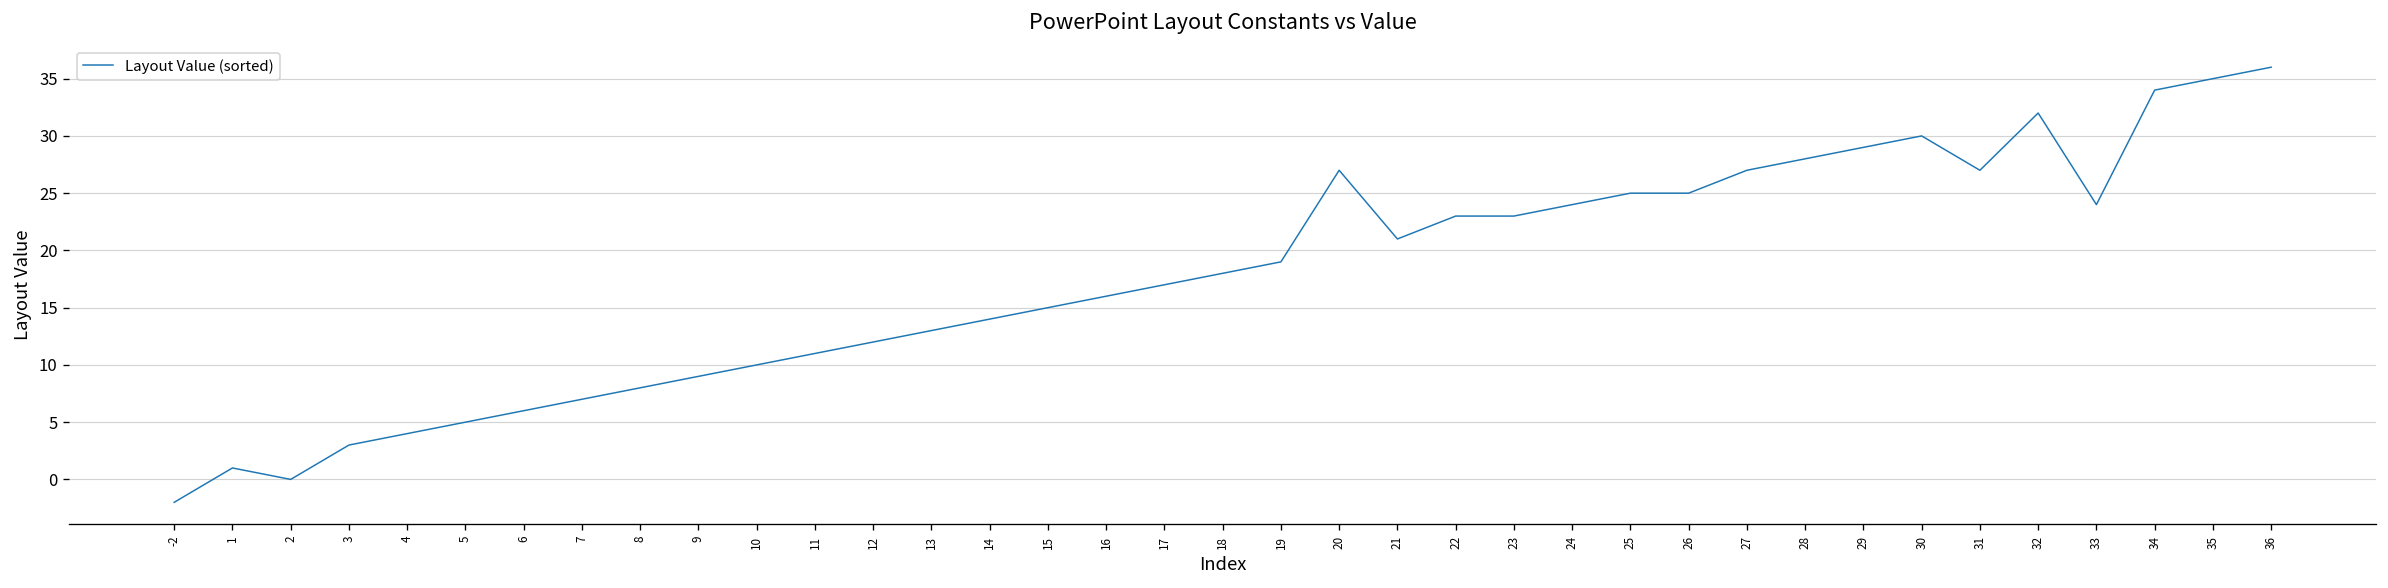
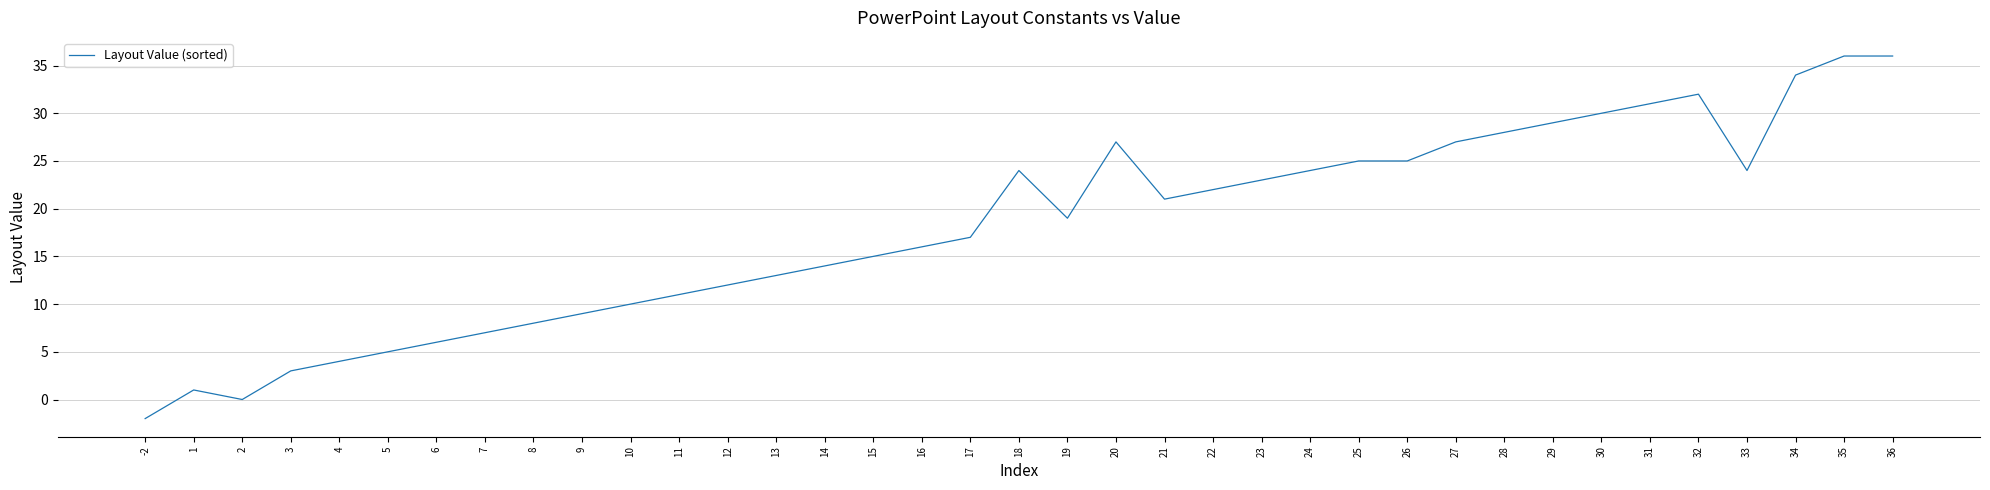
18: 18 -> 24
22: 23 -> 22
31: 27 -> 31
35: 35 -> 36
